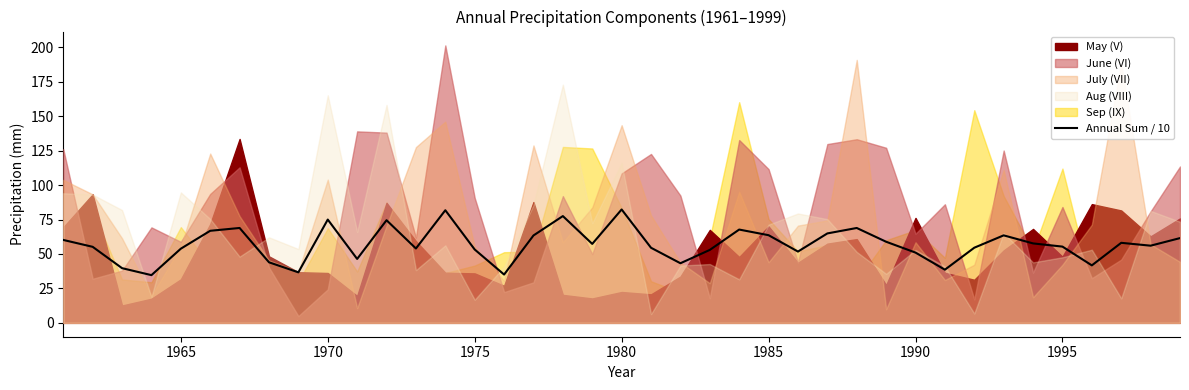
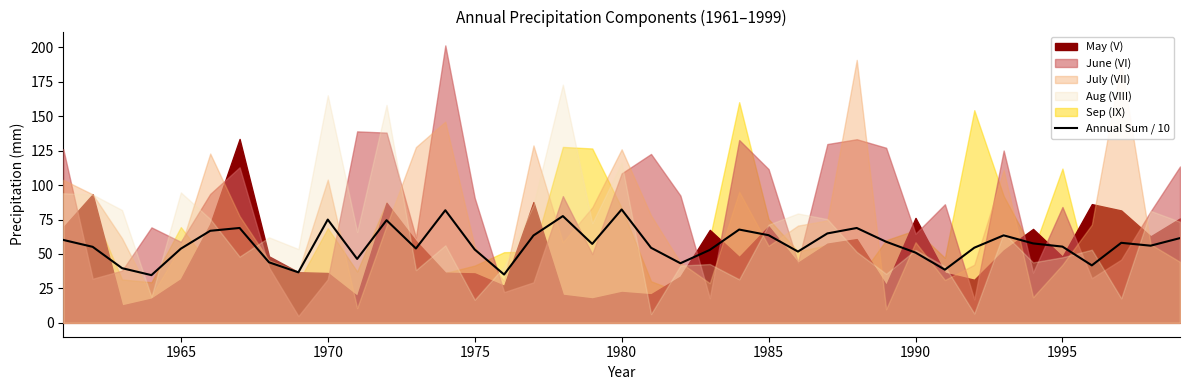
June (VI), 1970: 24 -> 32
July (VII), 1980: 144 -> 126
July (VII), 1985: 44 -> 56
